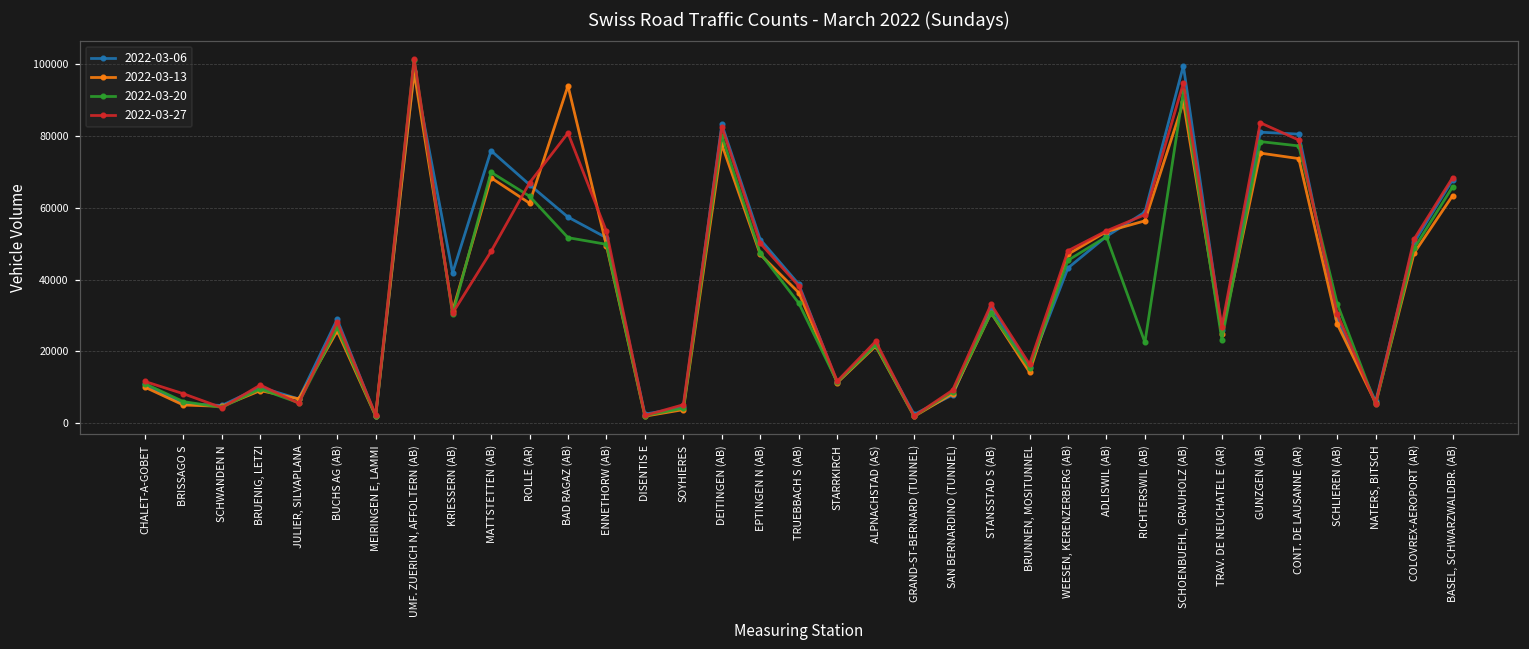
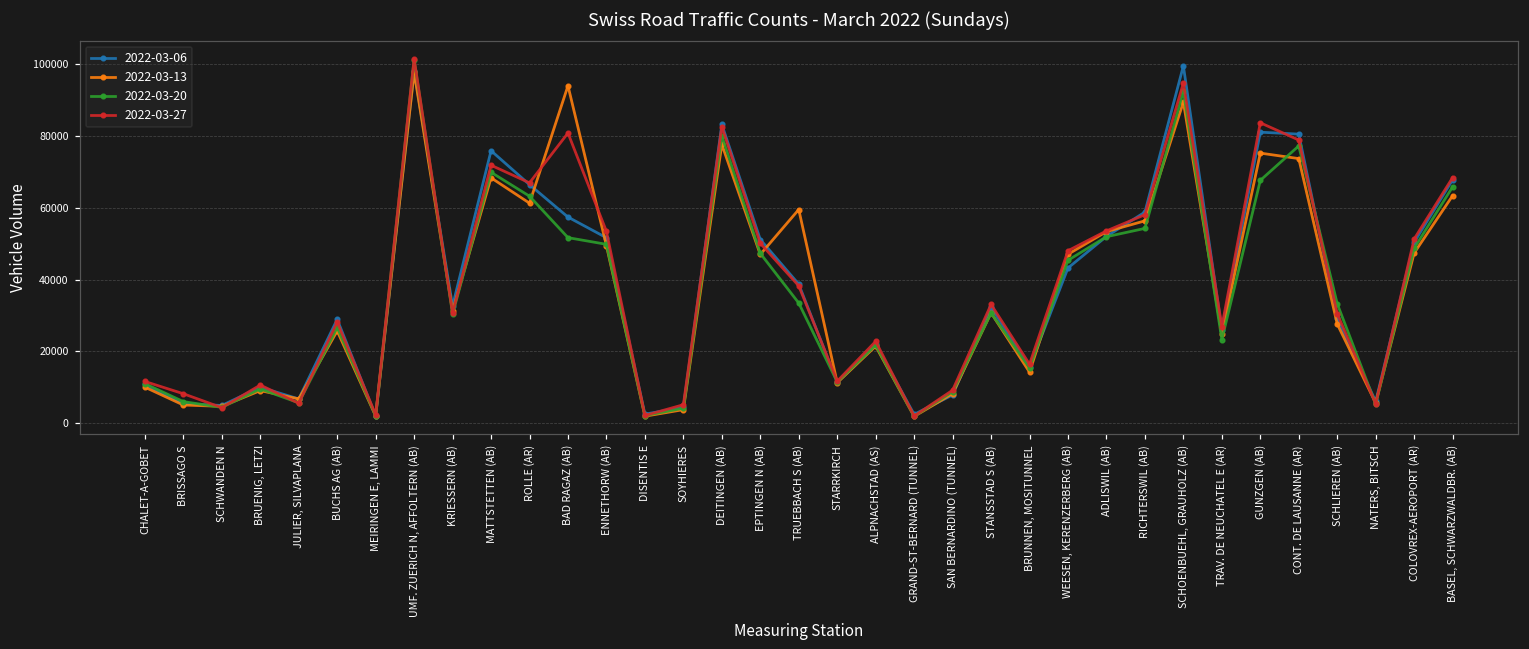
2022-03-06, KRIESSERN (AB): 42000 -> 33000
2022-03-27, MATTSTETTEN (AB): 48000 -> 72000
2022-03-13, TRUEBBACH S (AB): 36000 -> 59000
2022-03-20, RICHTERSWIL (AB): 23000 -> 54000
2022-03-20, GUNZGEN (AB): 78000 -> 68000
